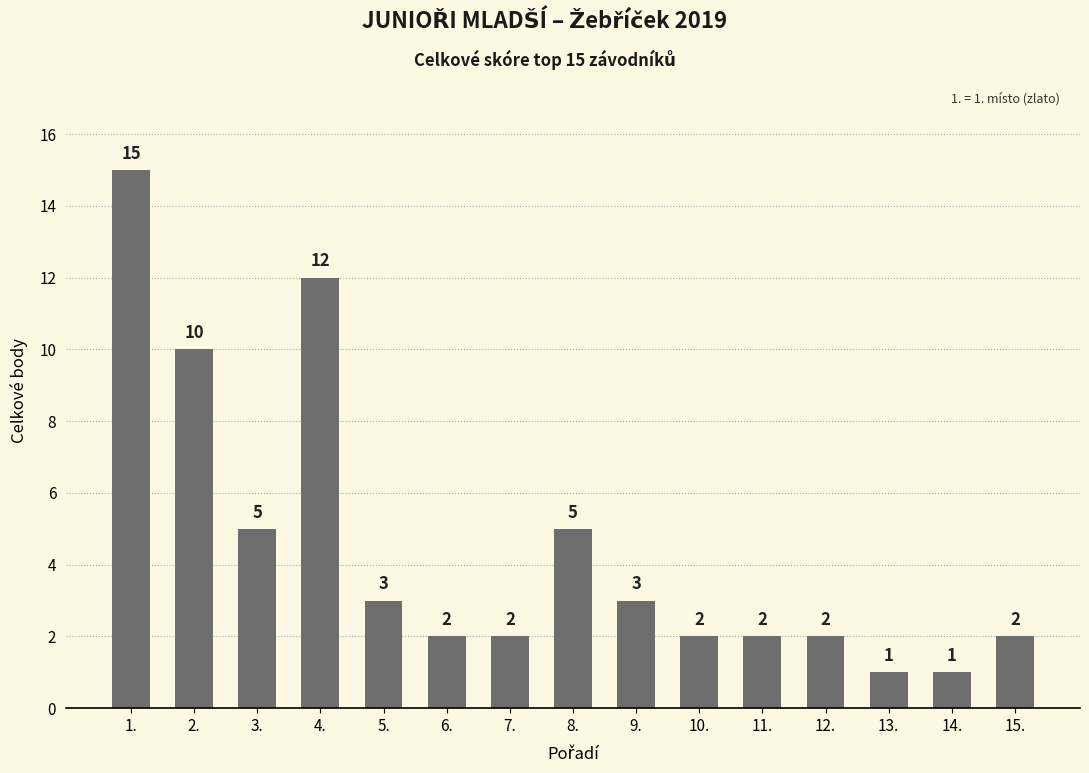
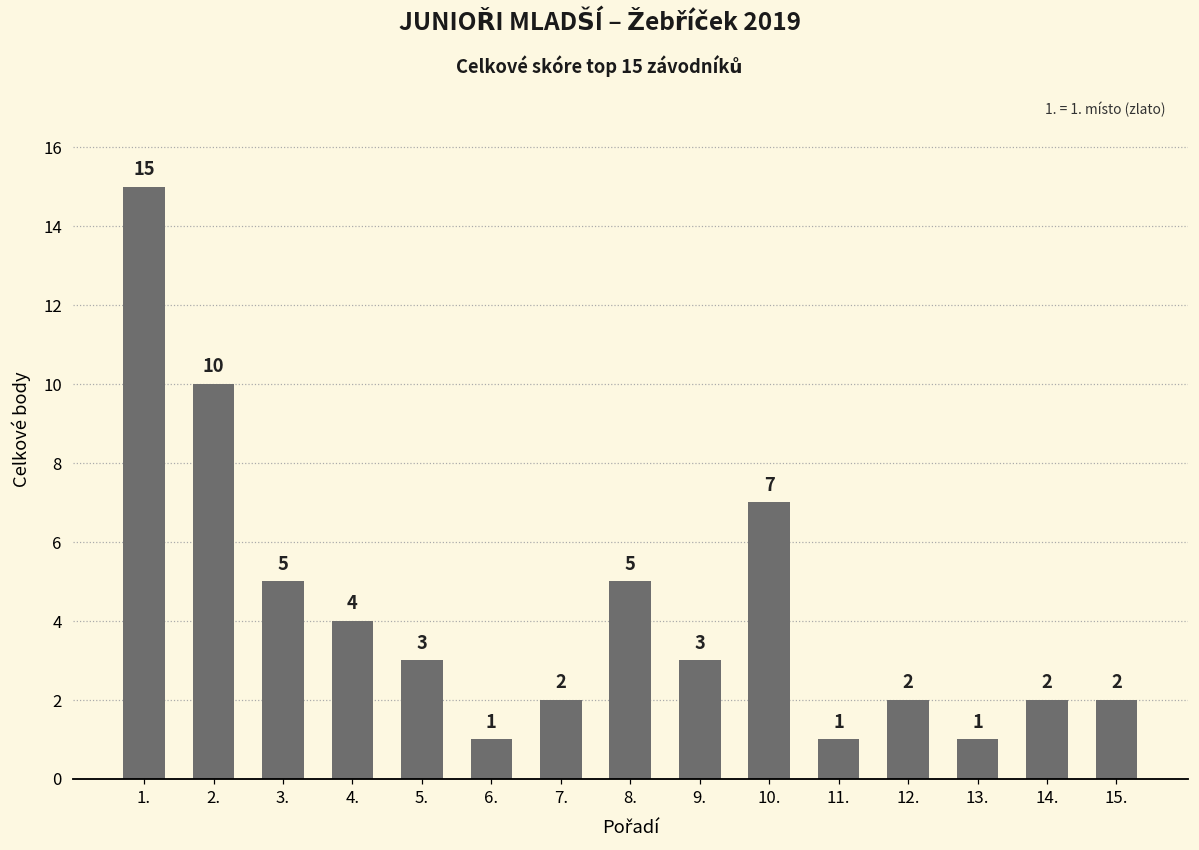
4.: 12 -> 4
6.: 2 -> 1
10.: 2 -> 7
11.: 2 -> 1
14.: 1 -> 2
